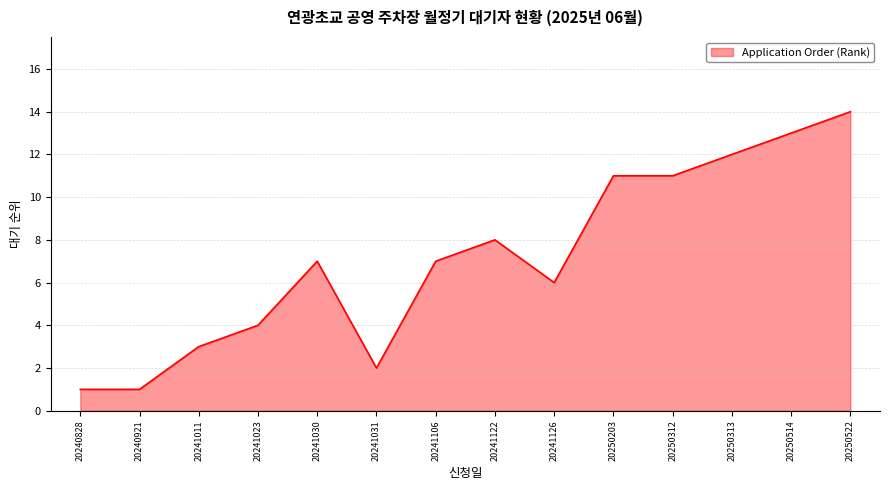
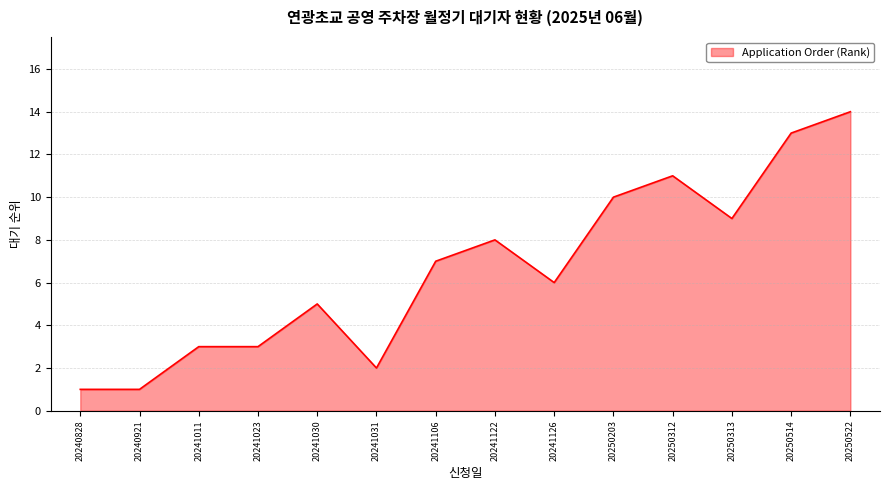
20241023: 4 -> 3
20241030: 7 -> 5
20250203: 11 -> 10
20250313: 12 -> 9
